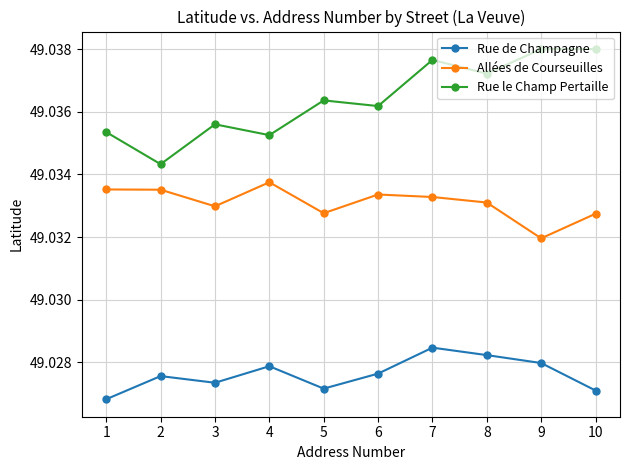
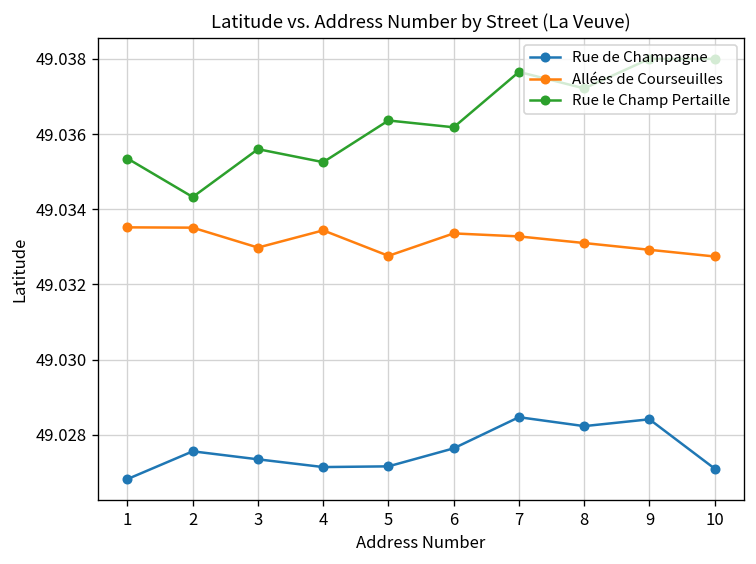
Rue de Champagne, 4: 49.0279 -> 49.0271
Allées de Courseuilles, 4: 49.0338 -> 49.0334
Rue de Champagne, 9: 49.0280 -> 49.0284
Allées de Courseuilles, 9: 49.0320 -> 49.0329
